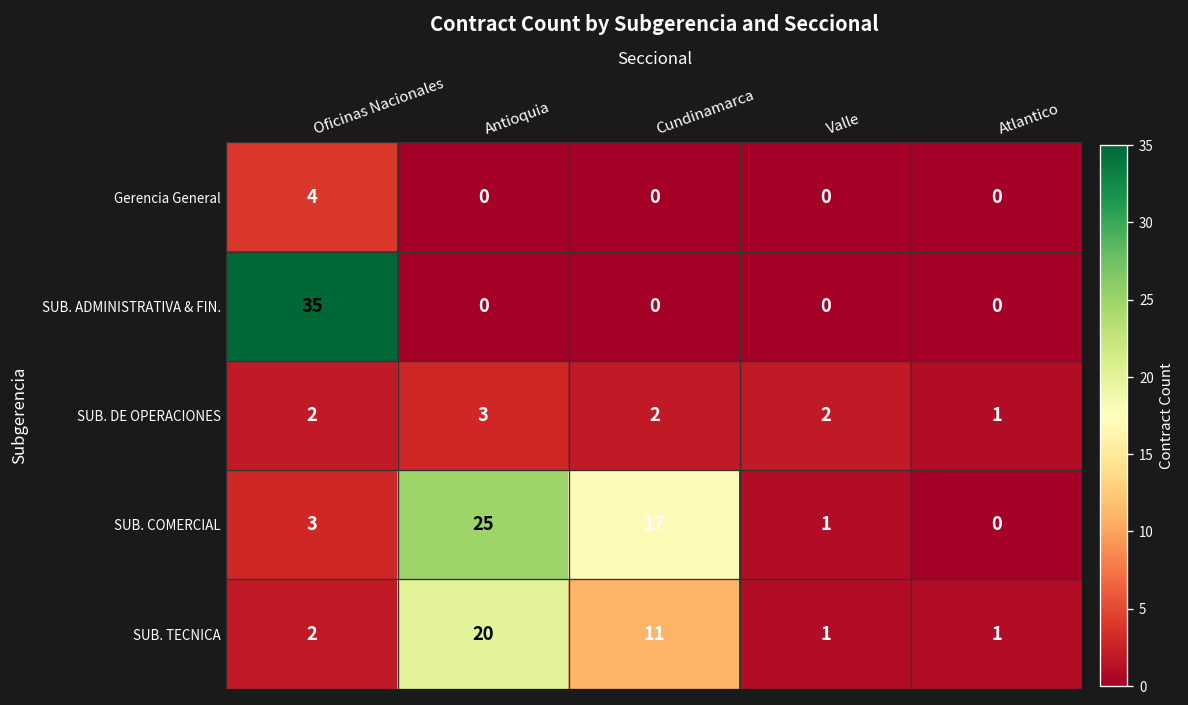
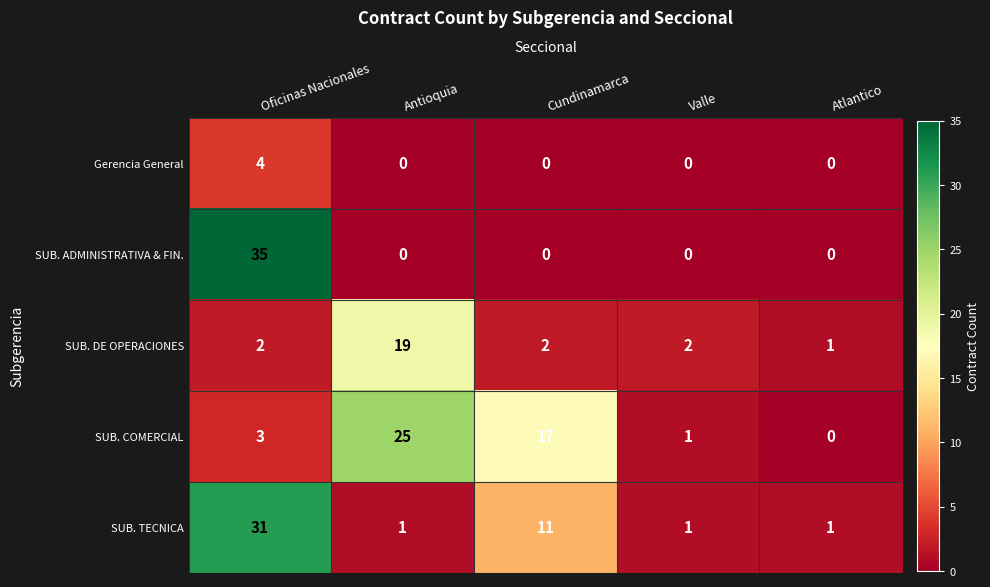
SUB. DE OPERACIONES, Antioquia: 3 -> 19
SUB. TECNICA, Oficinas Nacionales: 2 -> 31
SUB. TECNICA, Antioquia: 20 -> 1
